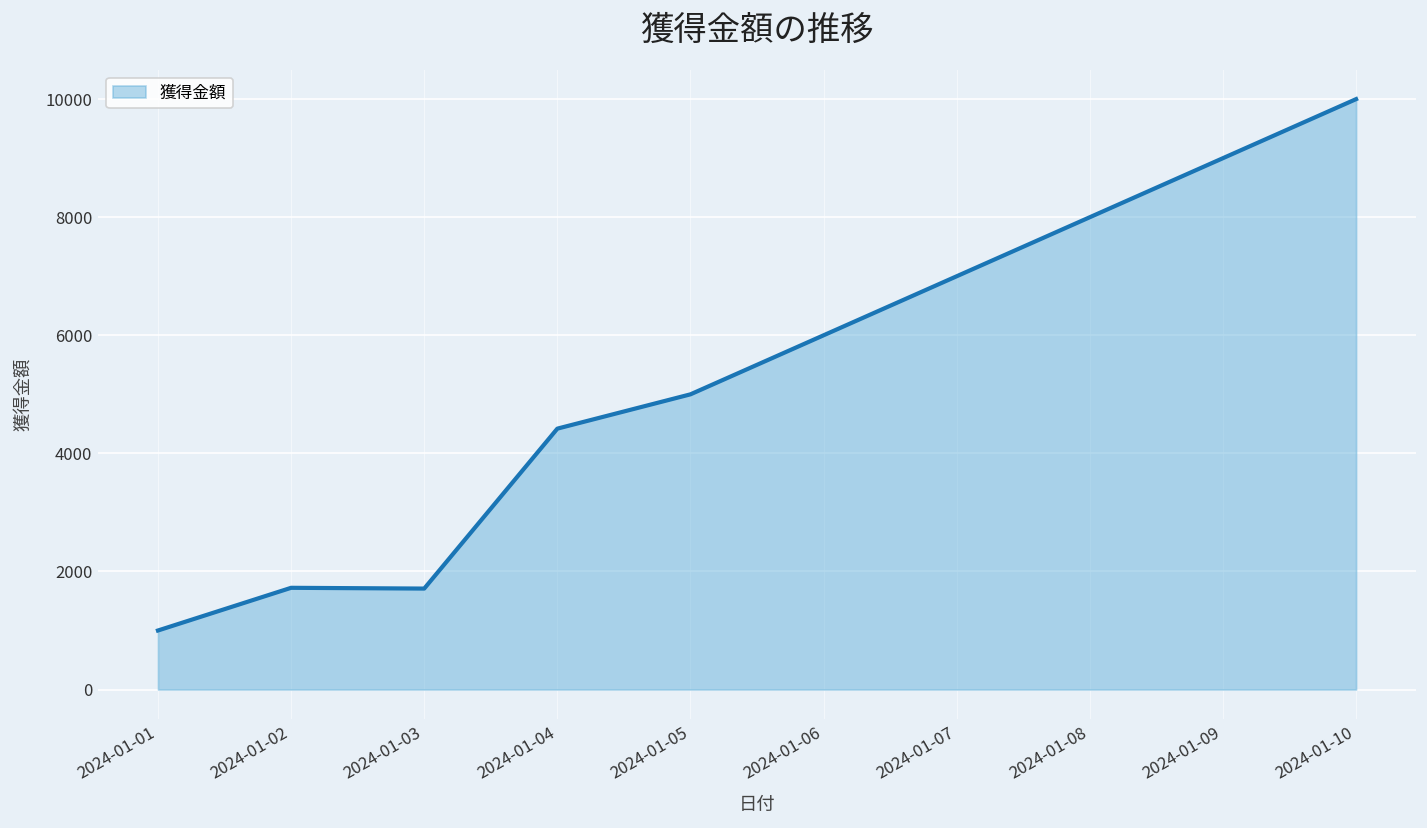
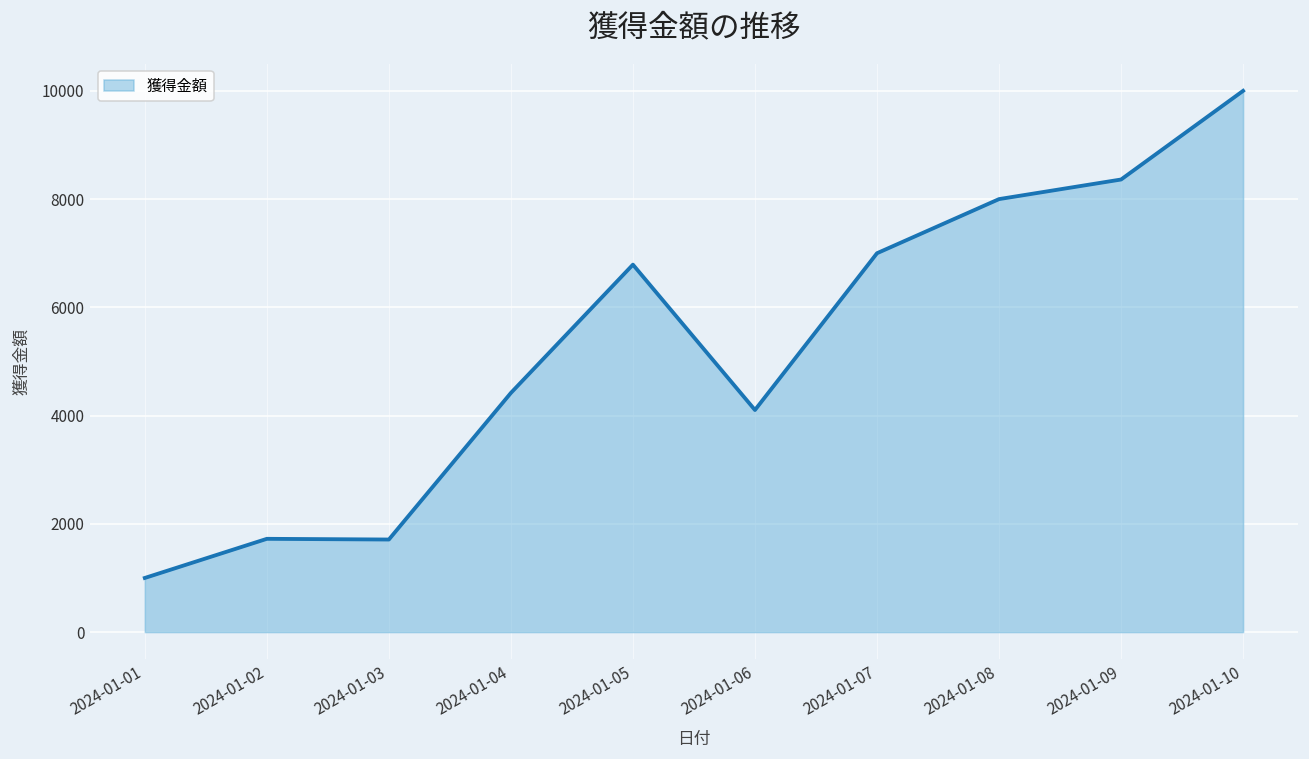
2024-01-05: 5000 -> 6800
2024-01-06: 6000 -> 4100
2024-01-09: 9000 -> 8400
